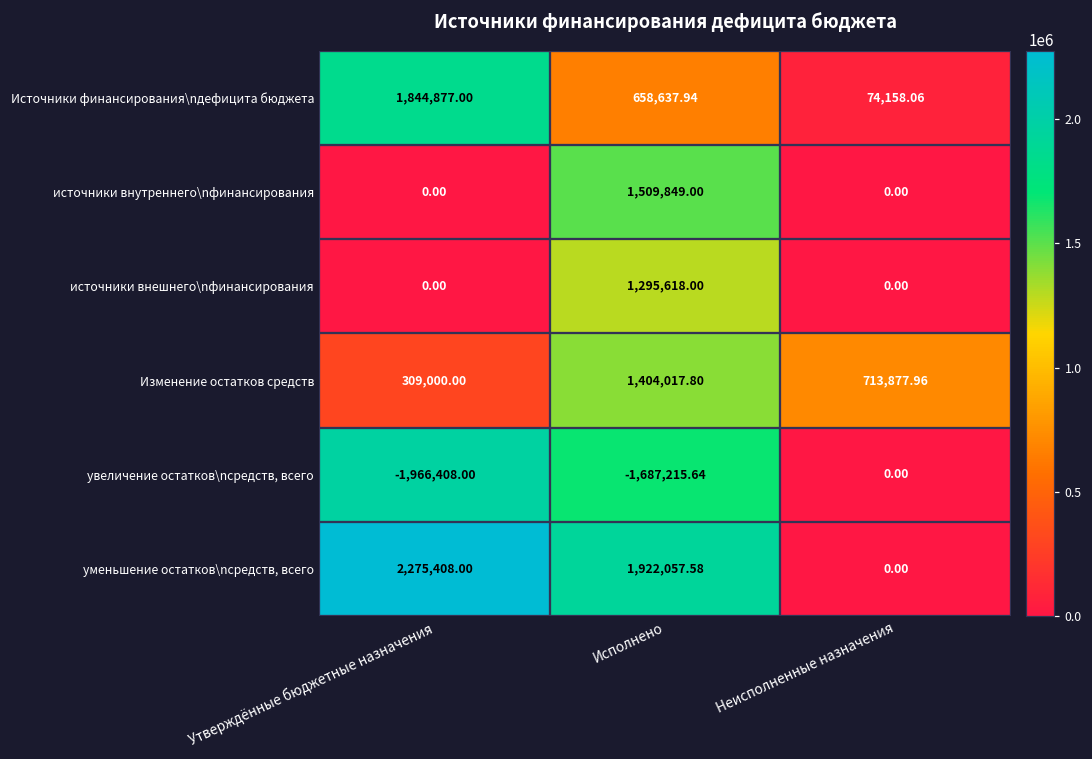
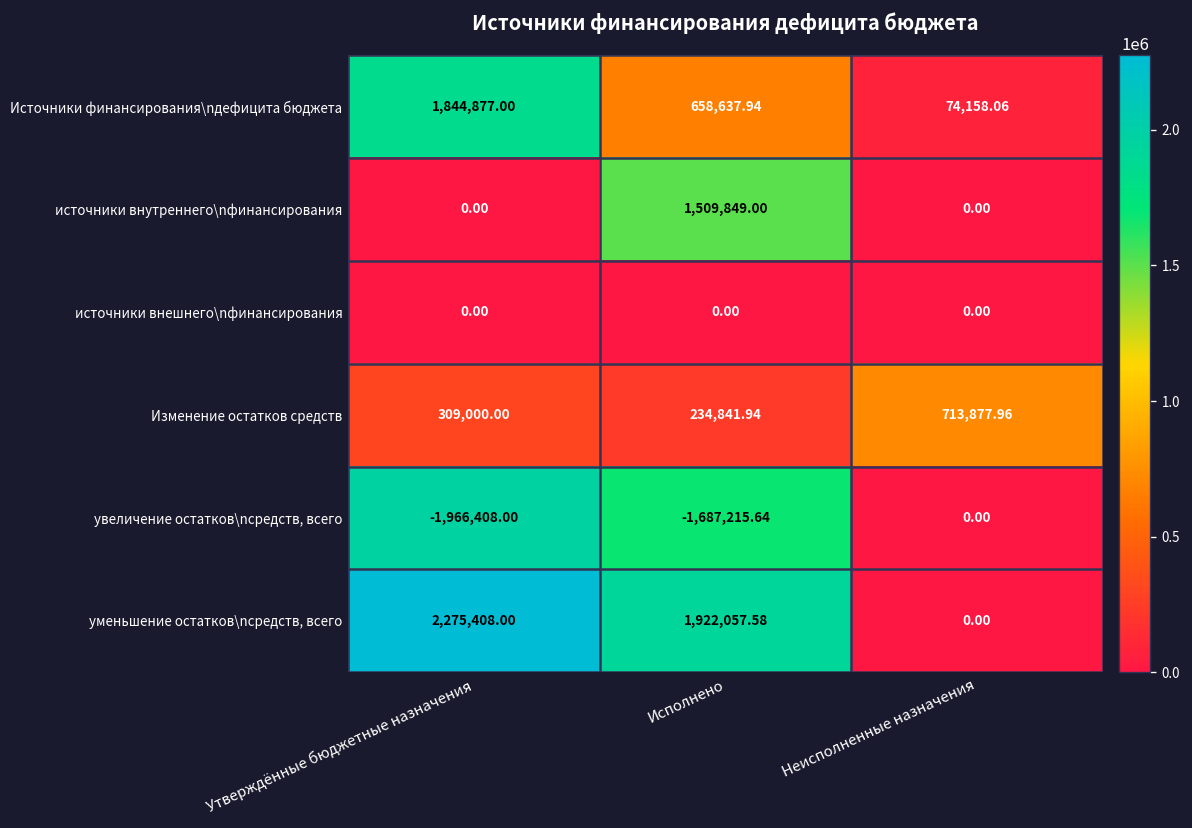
источники внешнего\nфинансирования, Исполнено: 1,295,618.00 -> 0.00
Изменение остатков средств, Исполнено: 1,404,017.80 -> 234,841.94
